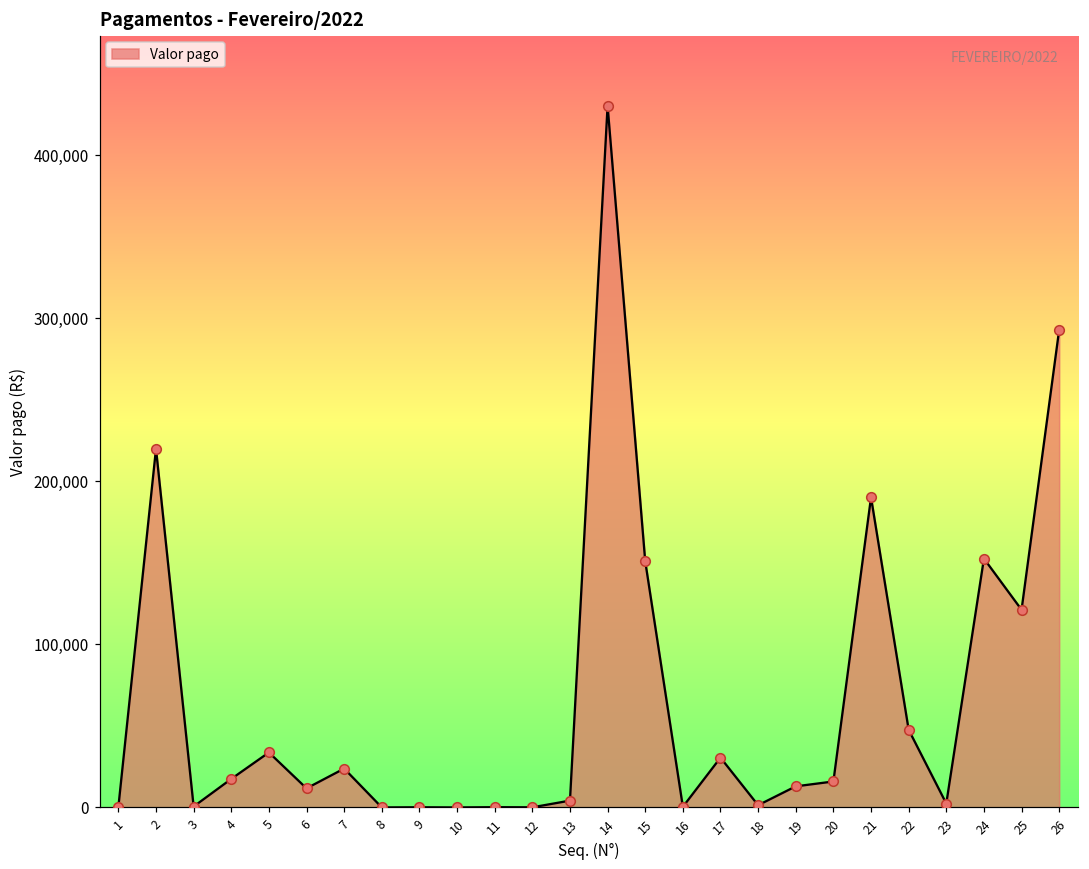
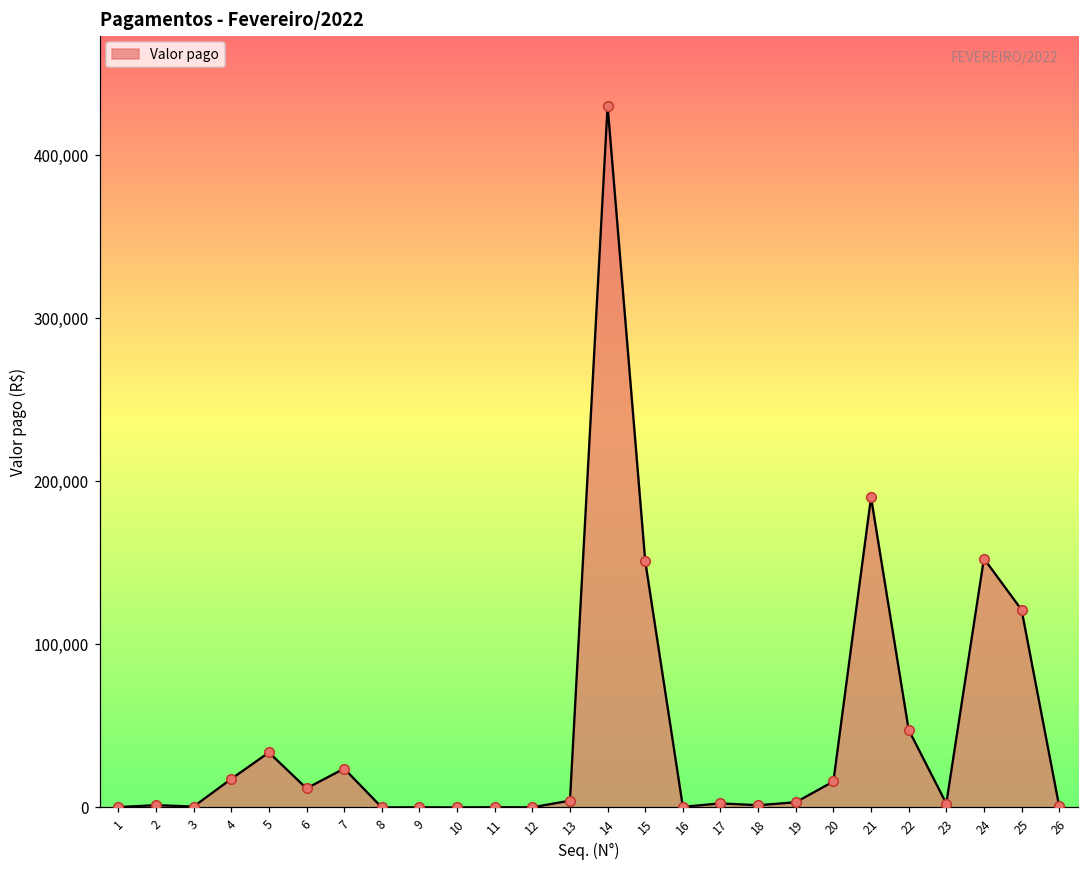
2: 220,000 -> 1,000
17: 31,000 -> 3,000
19: 13,000 -> 3,000
26: 293,000 -> 1,000
